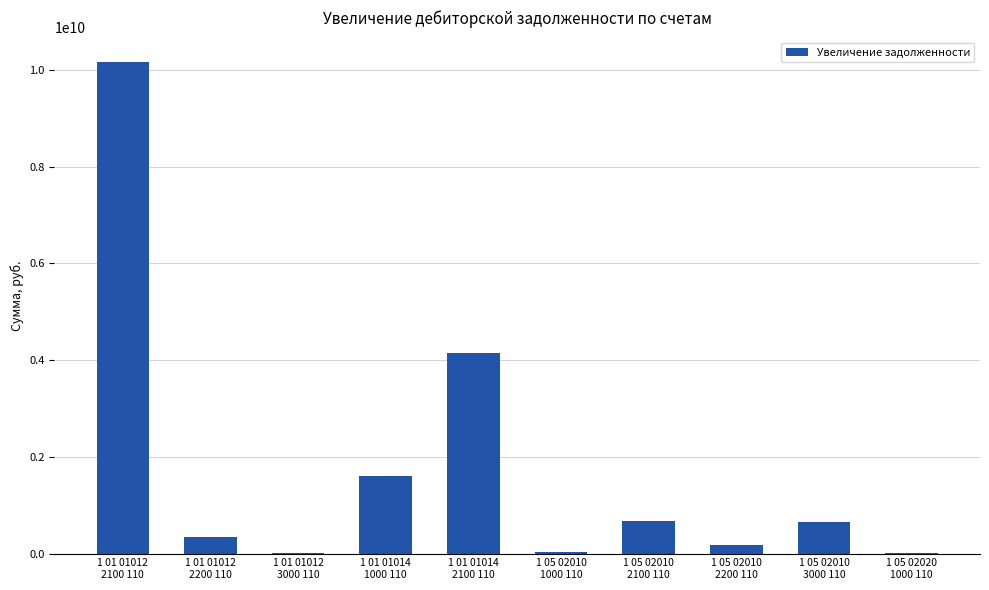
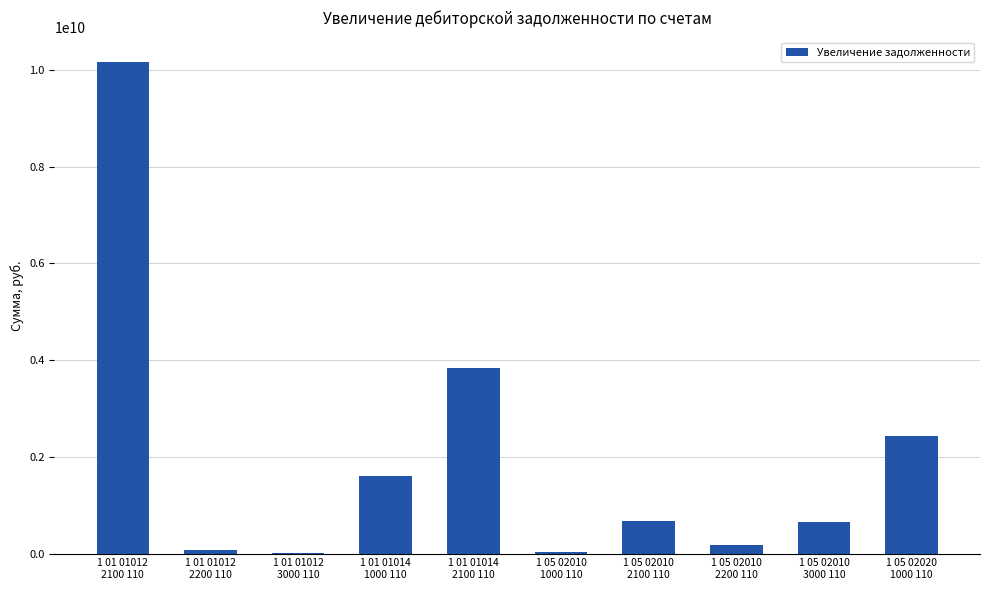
1 01 01012 2200 110: 300000000 -> 100000000
1 01 01014 2100 110: 4200000000 -> 3800000000
1 05 02020 1000 110: 0 -> 2400000000
